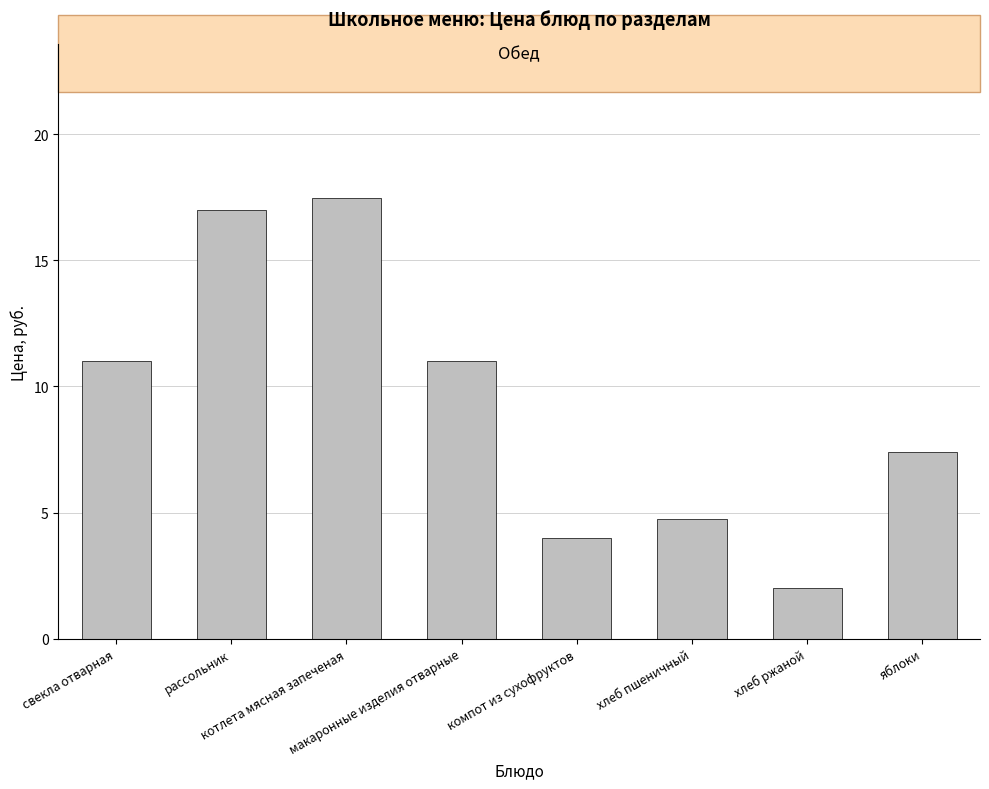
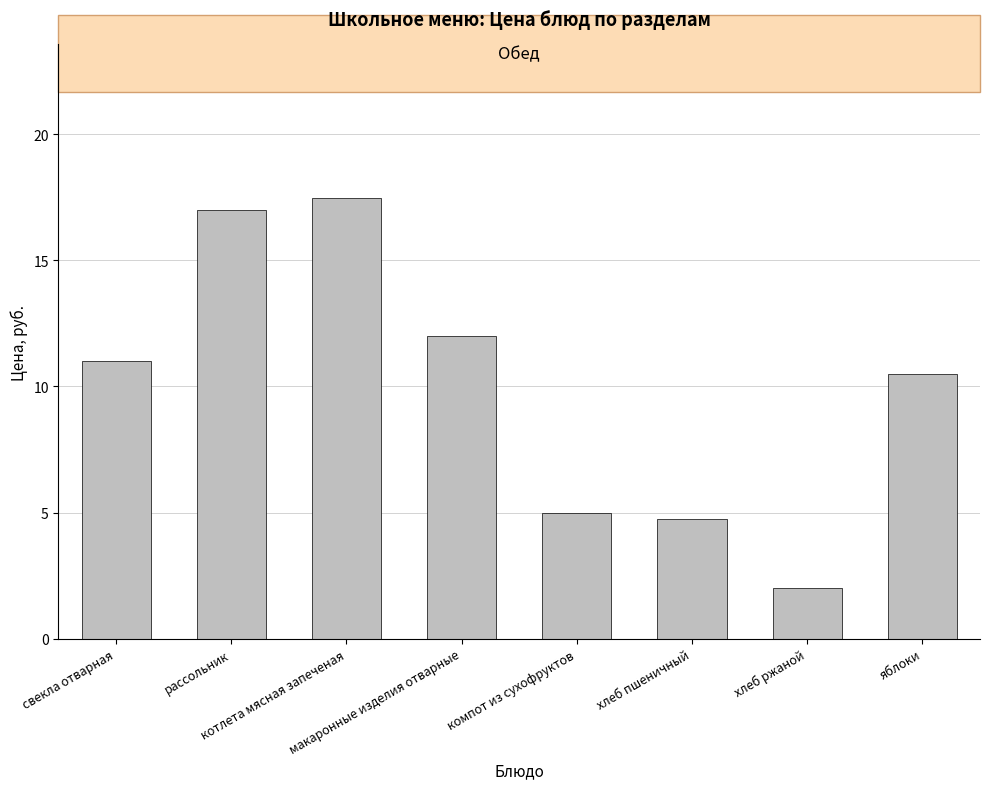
макаронные изделия отварные: 11 -> 12
компот из сухофруктов: 4 -> 5
яблоки: 7.4 -> 10.5
